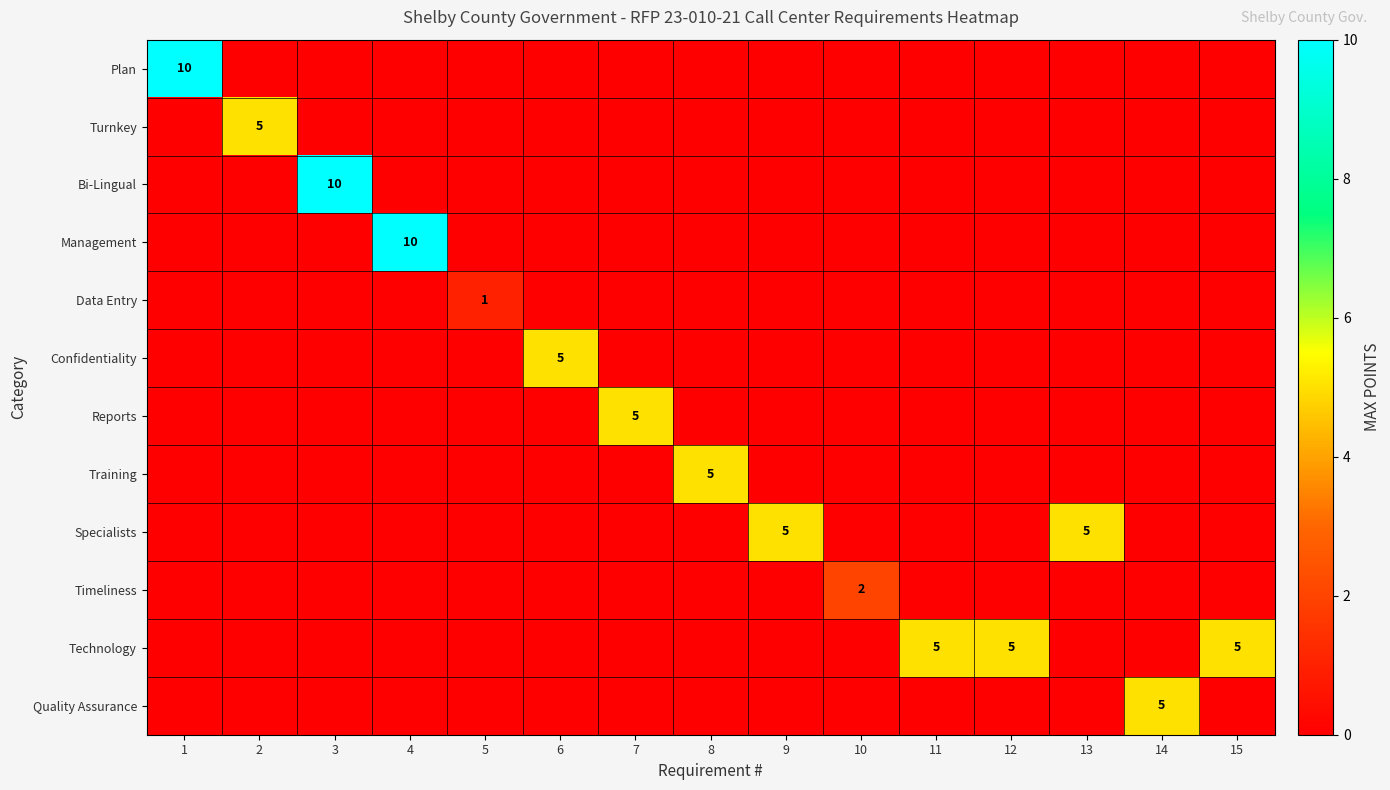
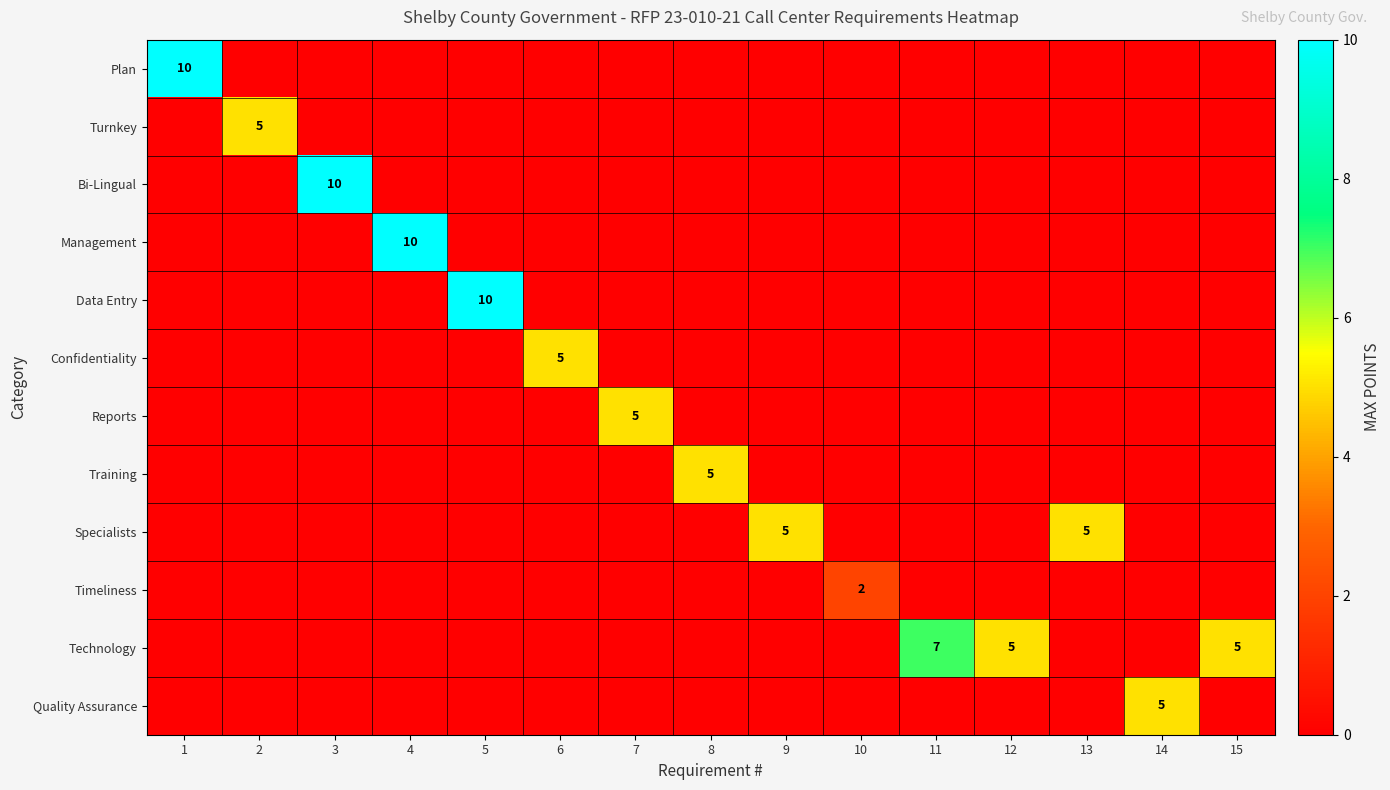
Data Entry, 5: 1 -> 10
Technology, 11: 5 -> 7
